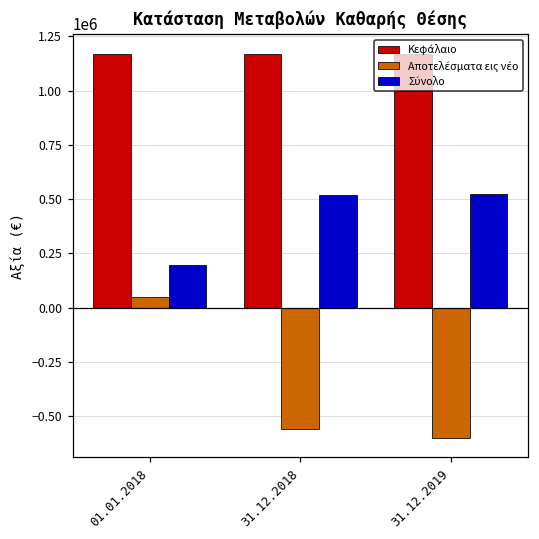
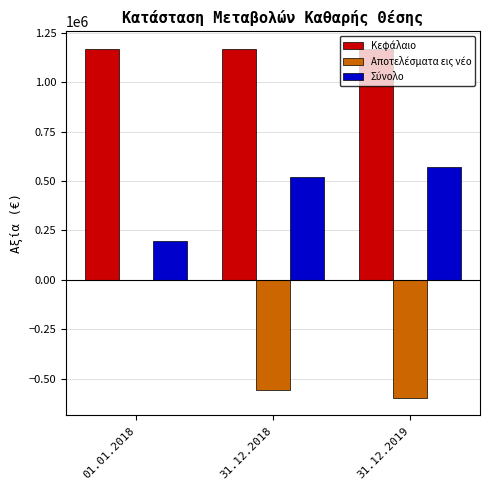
Αποτελέσματα εις νέο, 01.01.2018: 50000 -> 0
Σύνολο, 31.12.2019: 520000 -> 570000
